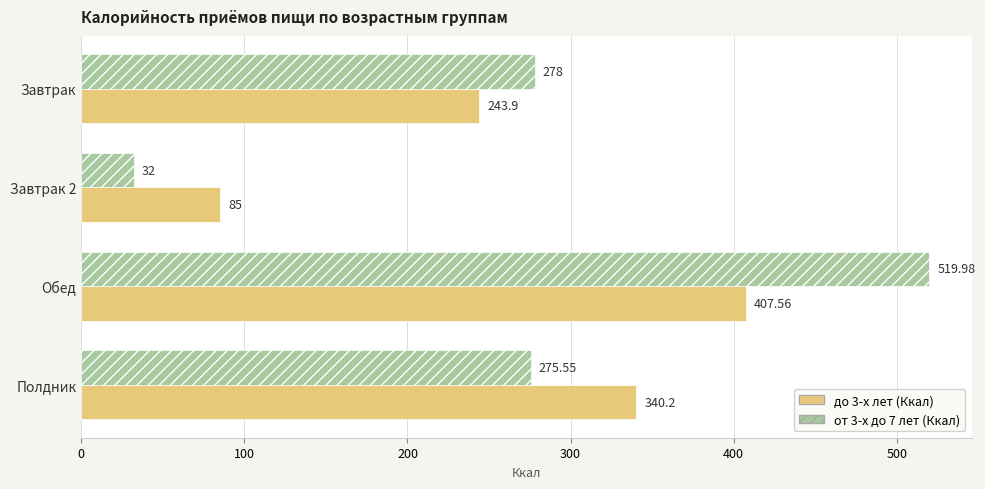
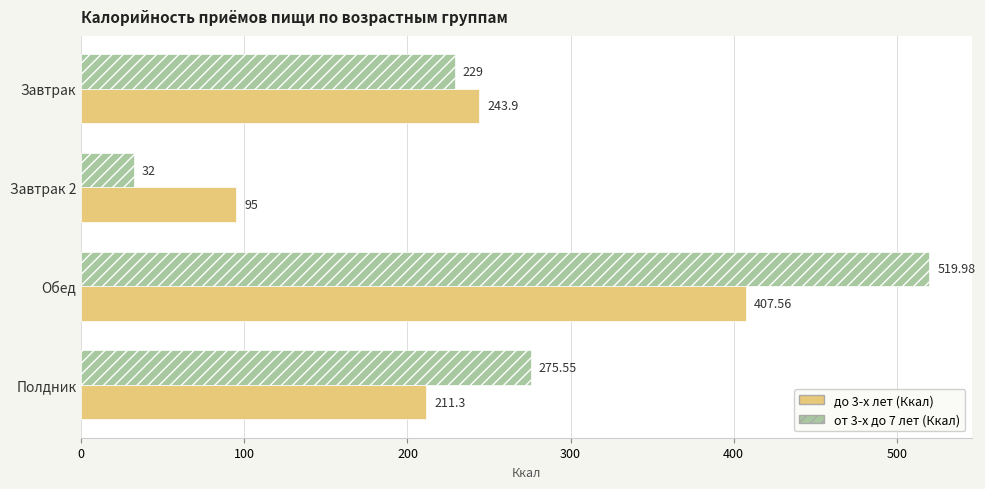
от 3-х до 7 лет (Ккал), Завтрак: 278 -> 229
до 3-х лет (Ккал), Завтрак 2: 85 -> 95
до 3-х лет (Ккал), Полдник: 340.2 -> 211.3
